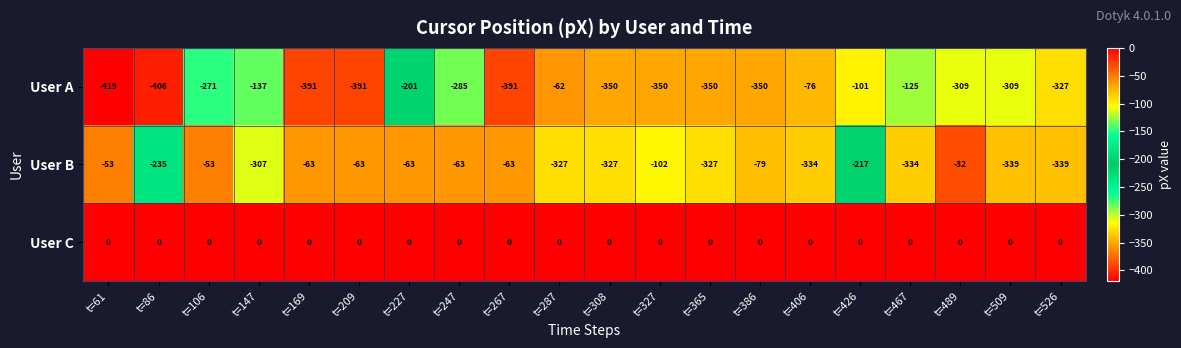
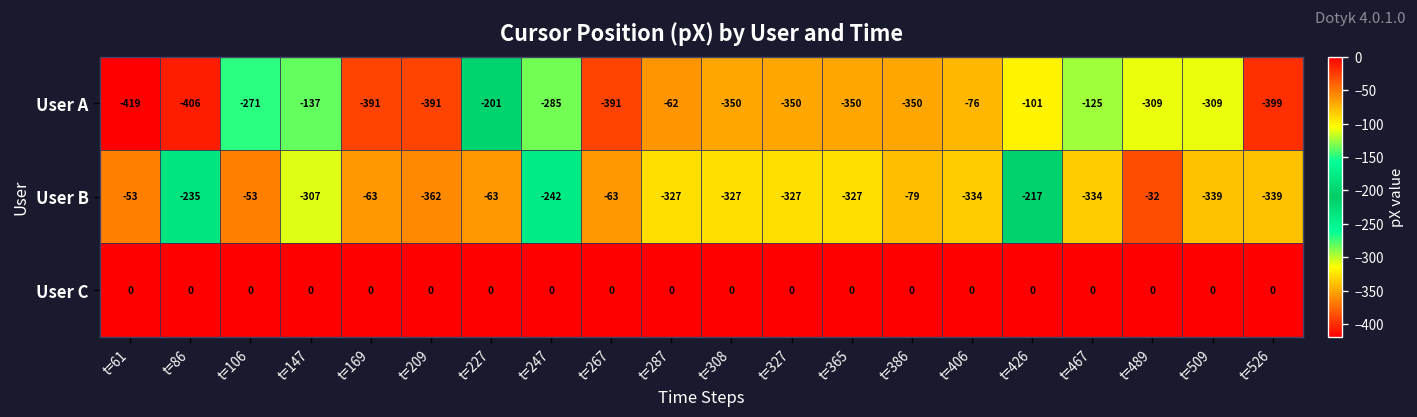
User A, t=526: -327 -> -399
User B, t=209: -63 -> -362
User B, t=247: -63 -> -242
User B, t=327: -102 -> -327
